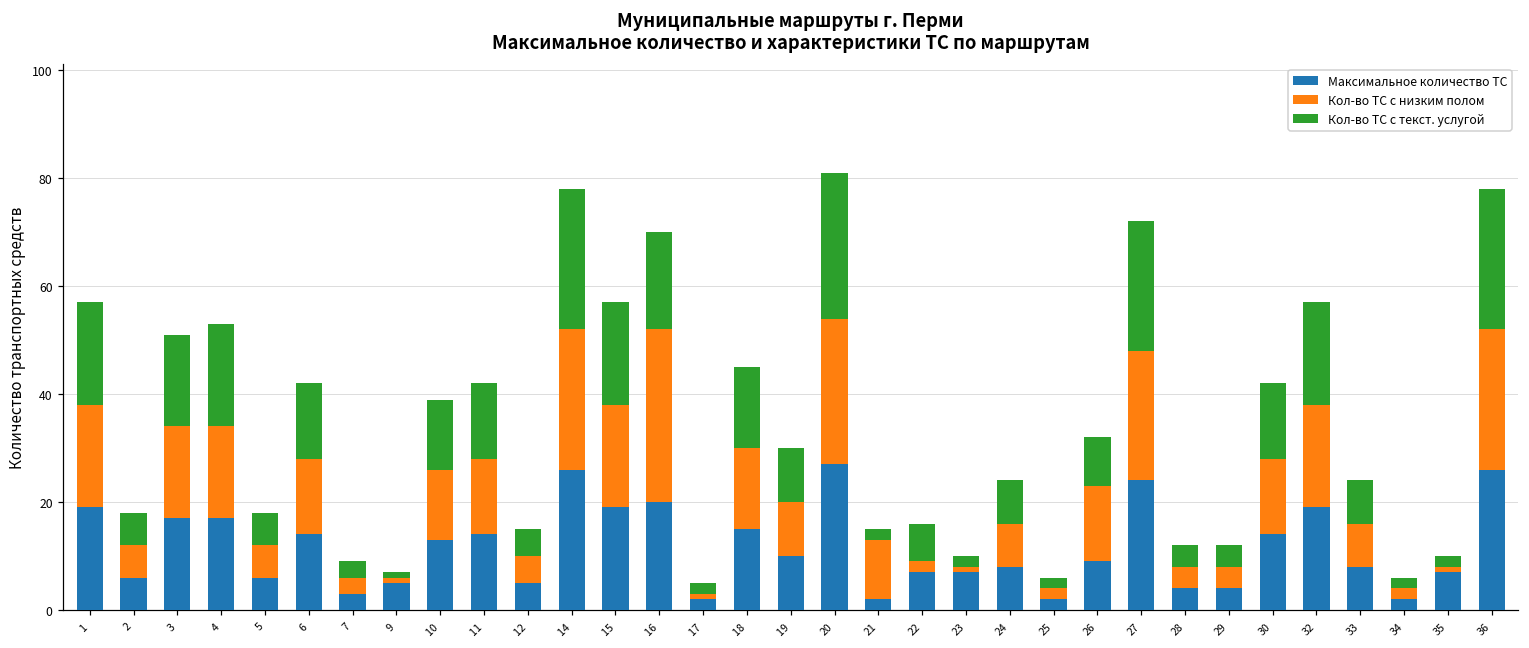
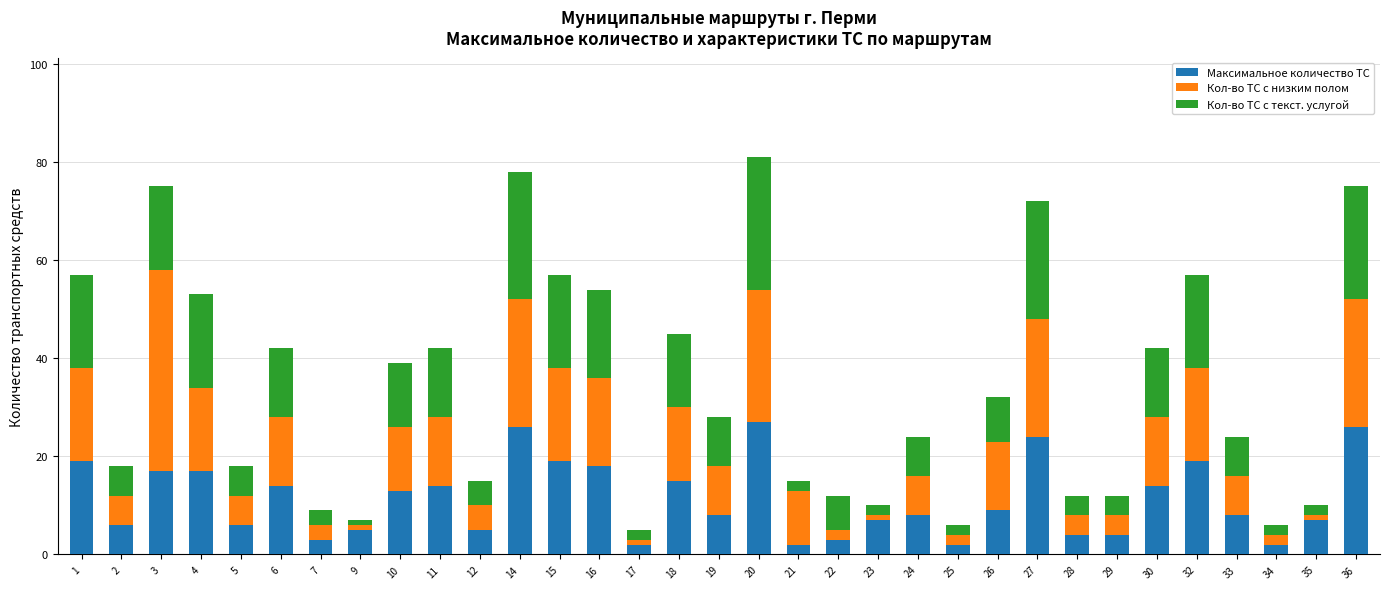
Кол-во ТС с низким полом, 3: 17 -> 41
Максимальное количество ТС, 16: 20 -> 18
Кол-во ТС с низким полом, 16: 32 -> 18
Максимальное количество ТС, 19: 10 -> 8
Максимальное количество ТС, 22: 7 -> 3
Кол-во ТС с текст. услугой, 36: 26 -> 23
